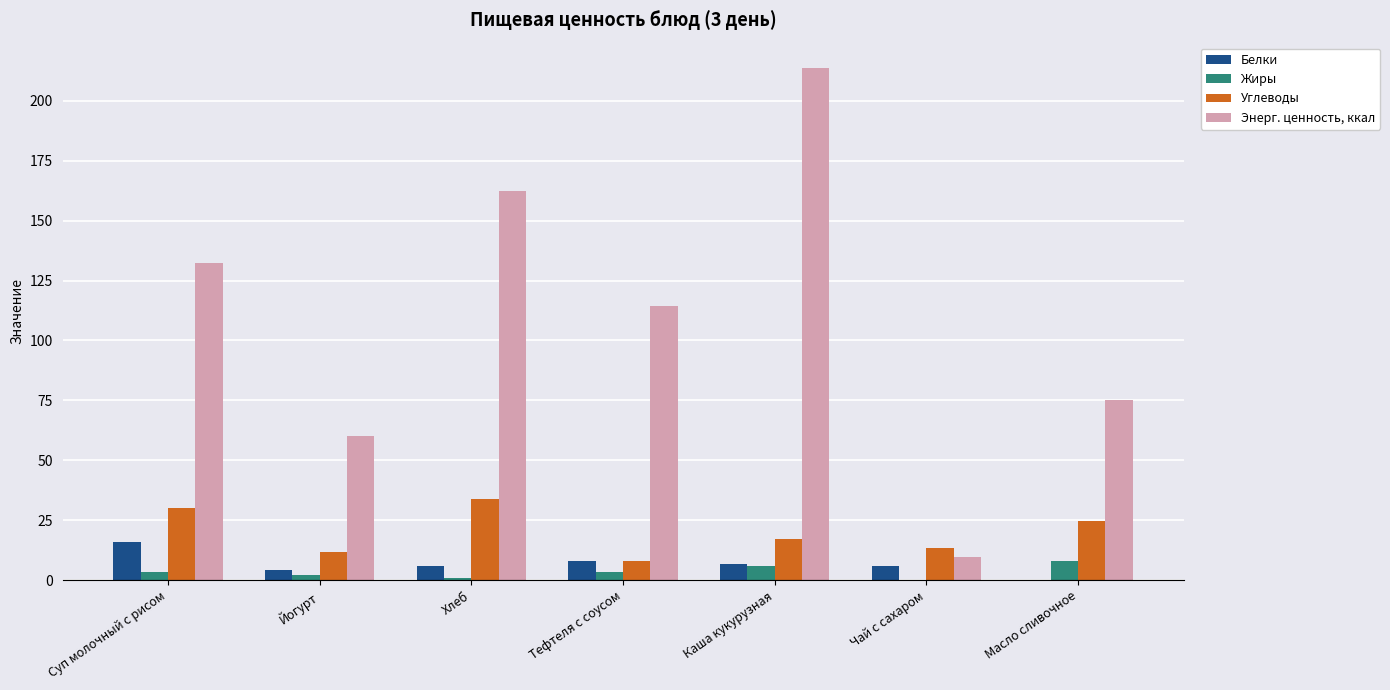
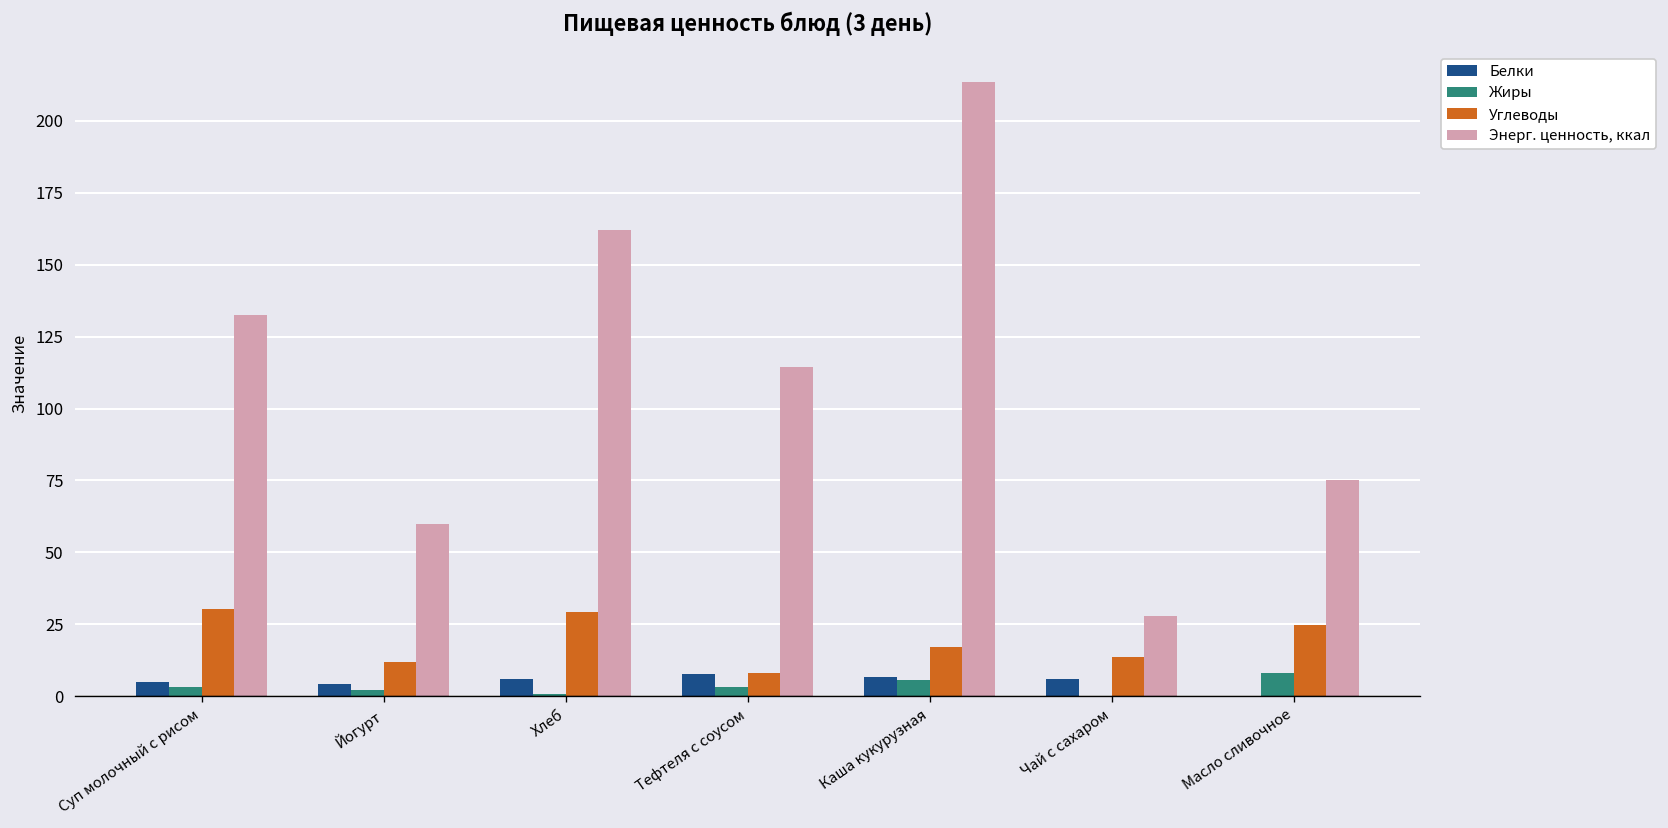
Белки, Суп молочный с рисом: 16 -> 5
Углеводы, Хлеб: 34 -> 29
Энерг. ценность, ккал, Чай с сахаром: 10 -> 28
